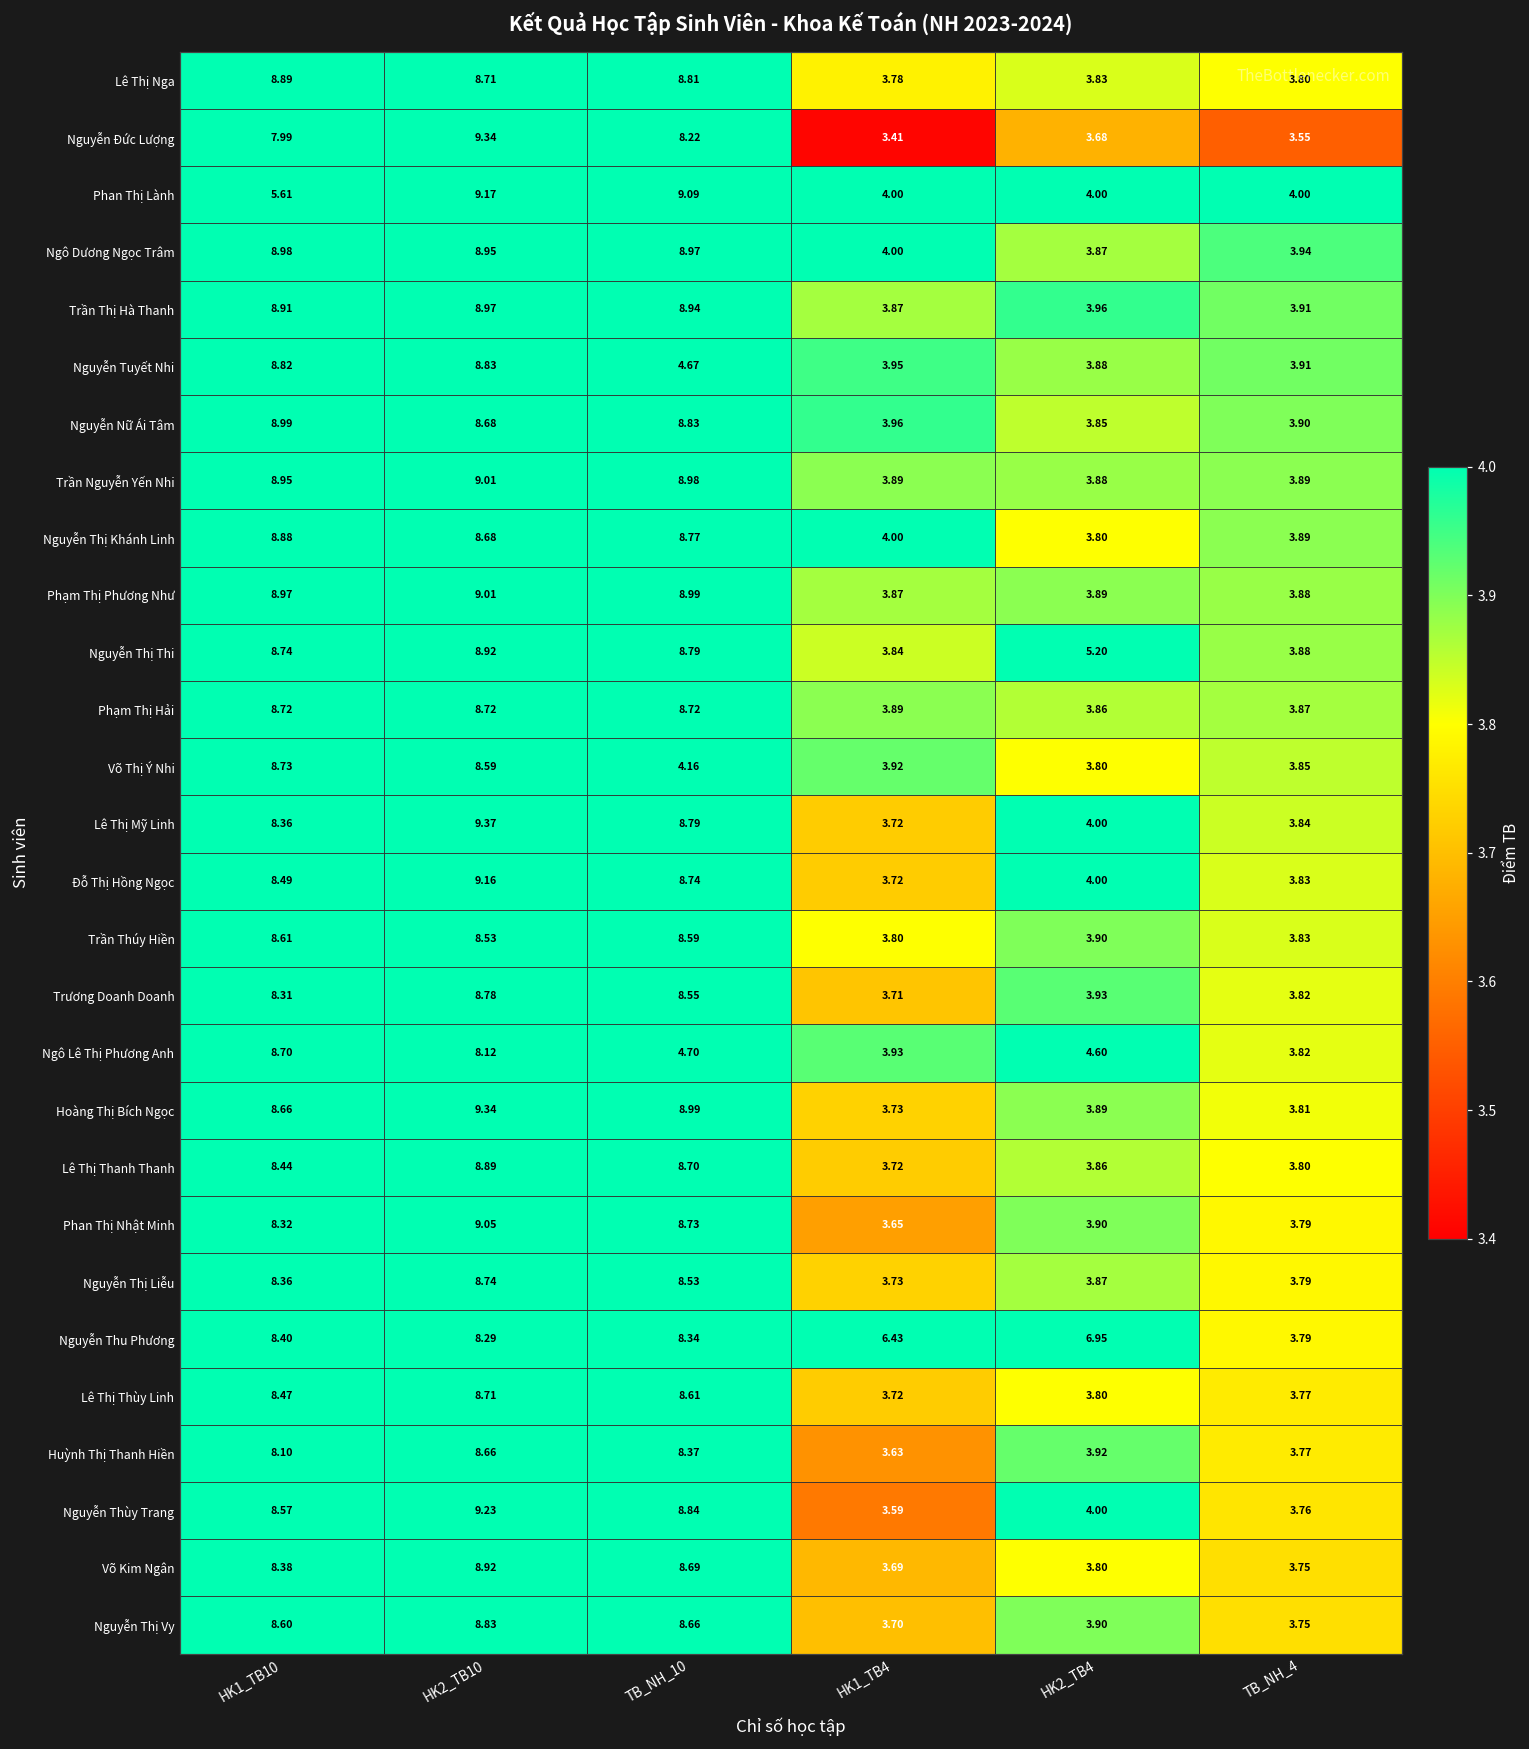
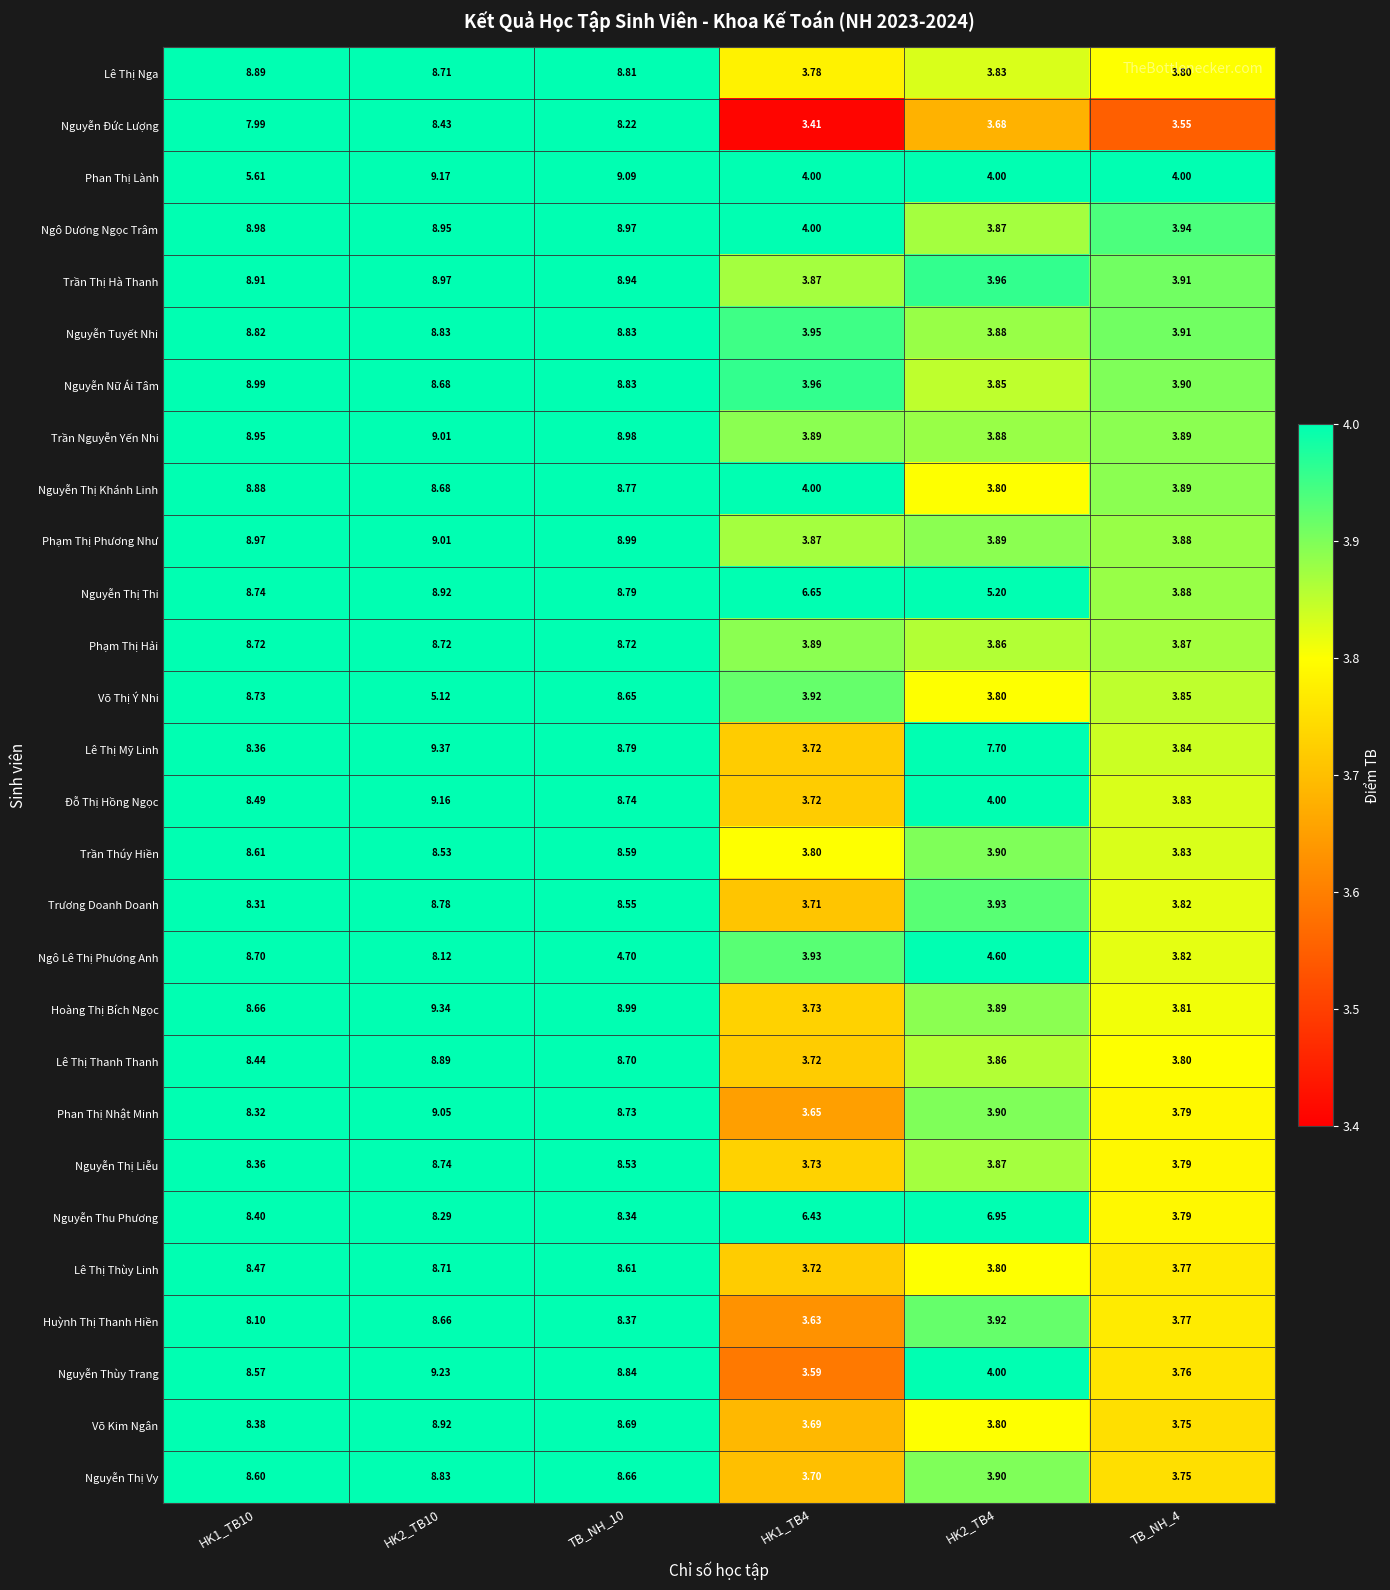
Nguyễn Đức Lượng, HK2_TB10: 9.34 -> 8.43
Nguyễn Tuyết Nhi, TB_NH_10: 4.67 -> 8.83
Nguyễn Thị Thi, HK1_TB4: 3.84 -> 6.65
Võ Thị Ý Nhi, HK2_TB10: 8.59 -> 5.12
Võ Thị Ý Nhi, TB_NH_10: 4.16 -> 8.65
Lê Thị Mỹ Linh, HK2_TB4: 4.00 -> 7.70
